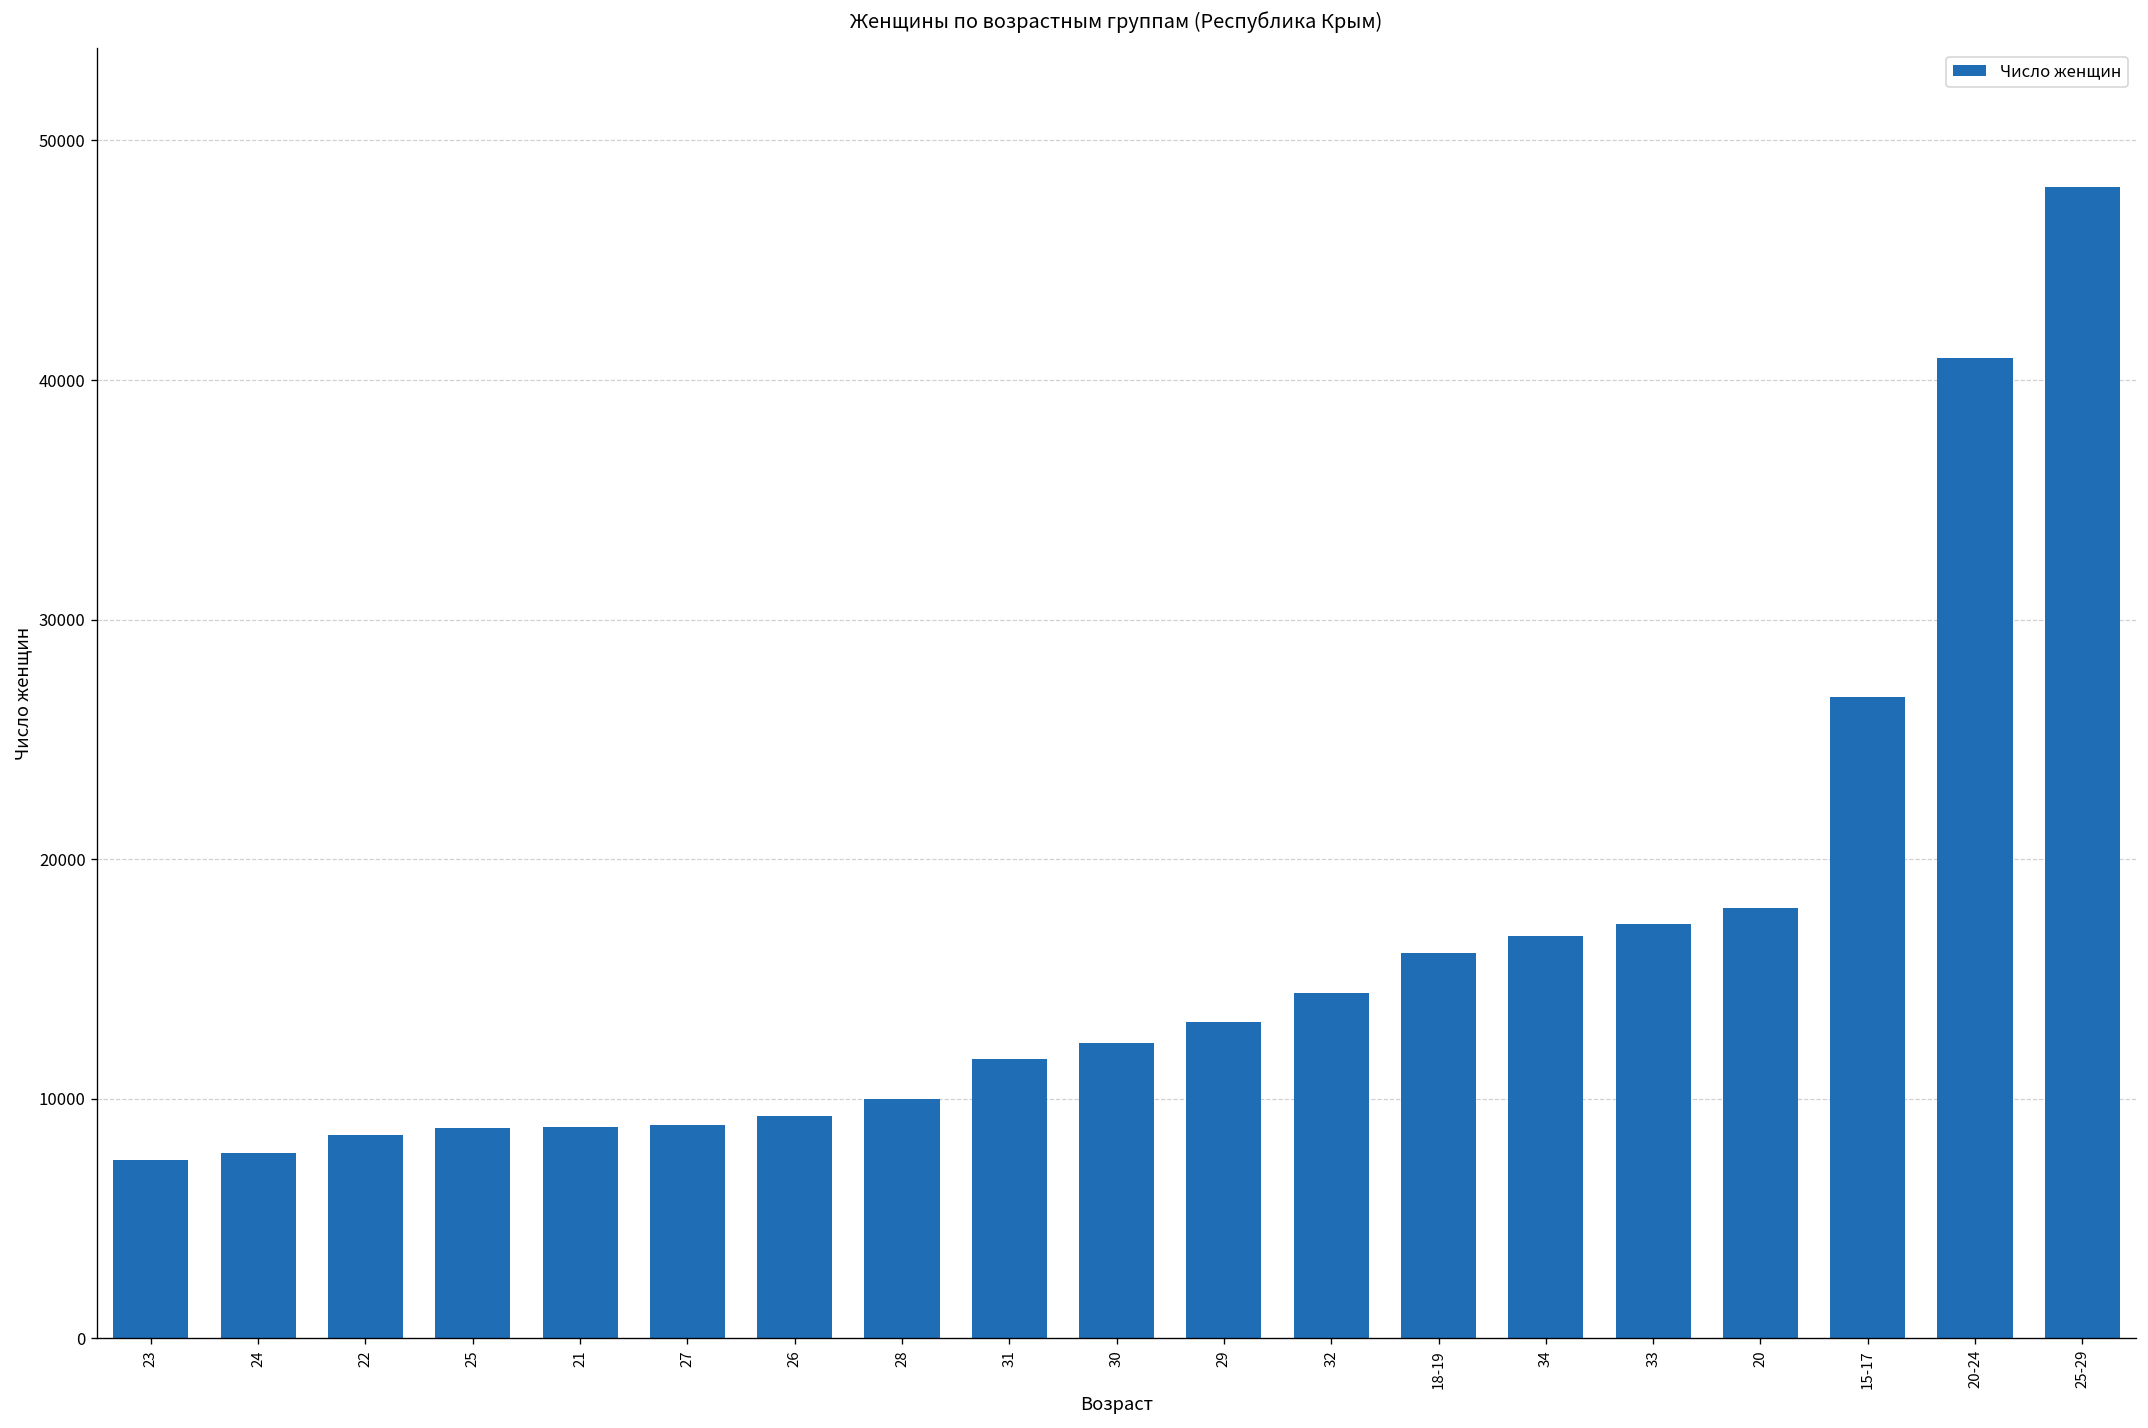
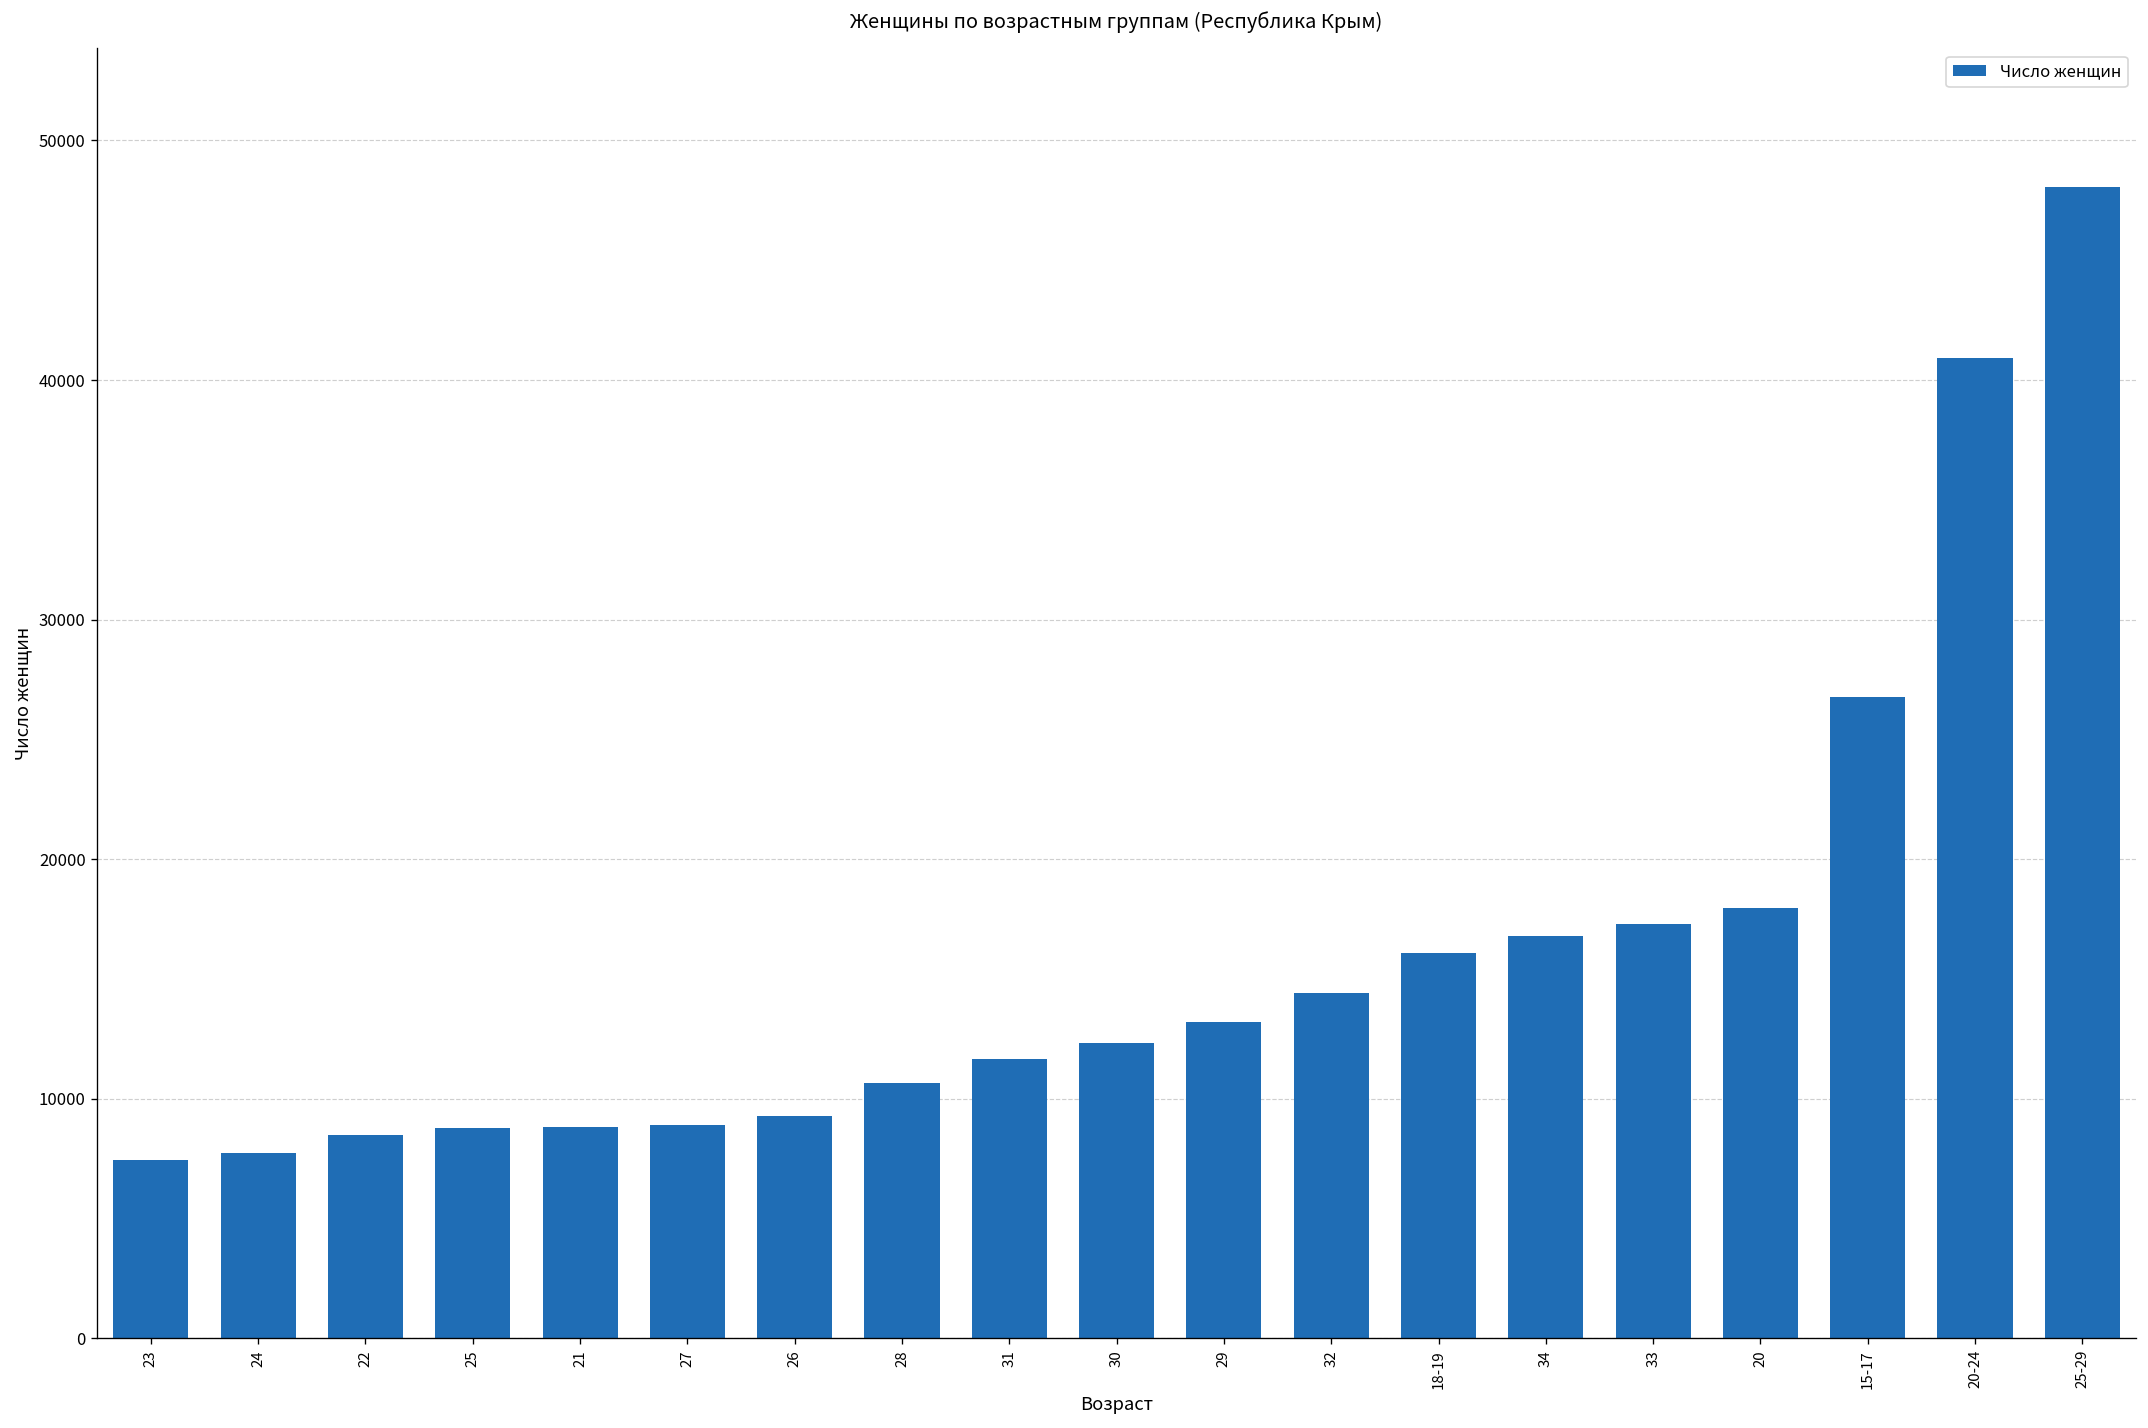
28: 10000 -> 10600
